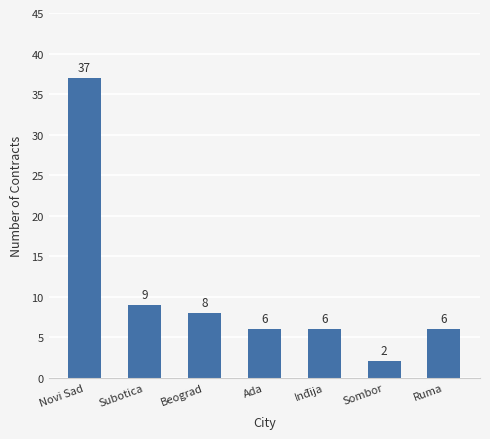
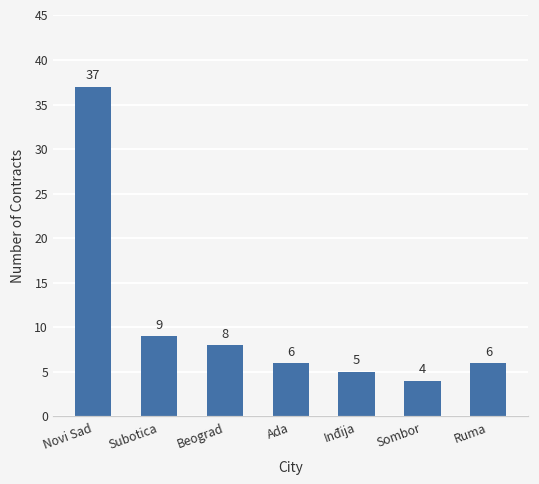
Inđija: 6 -> 5
Sombor: 2 -> 4
